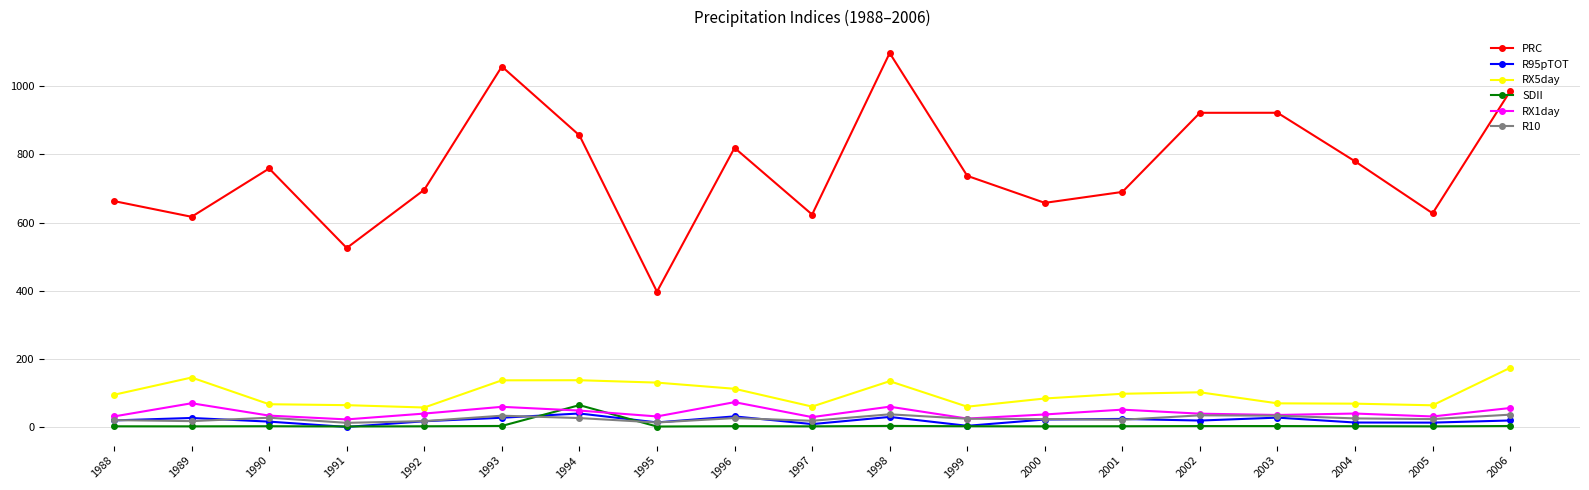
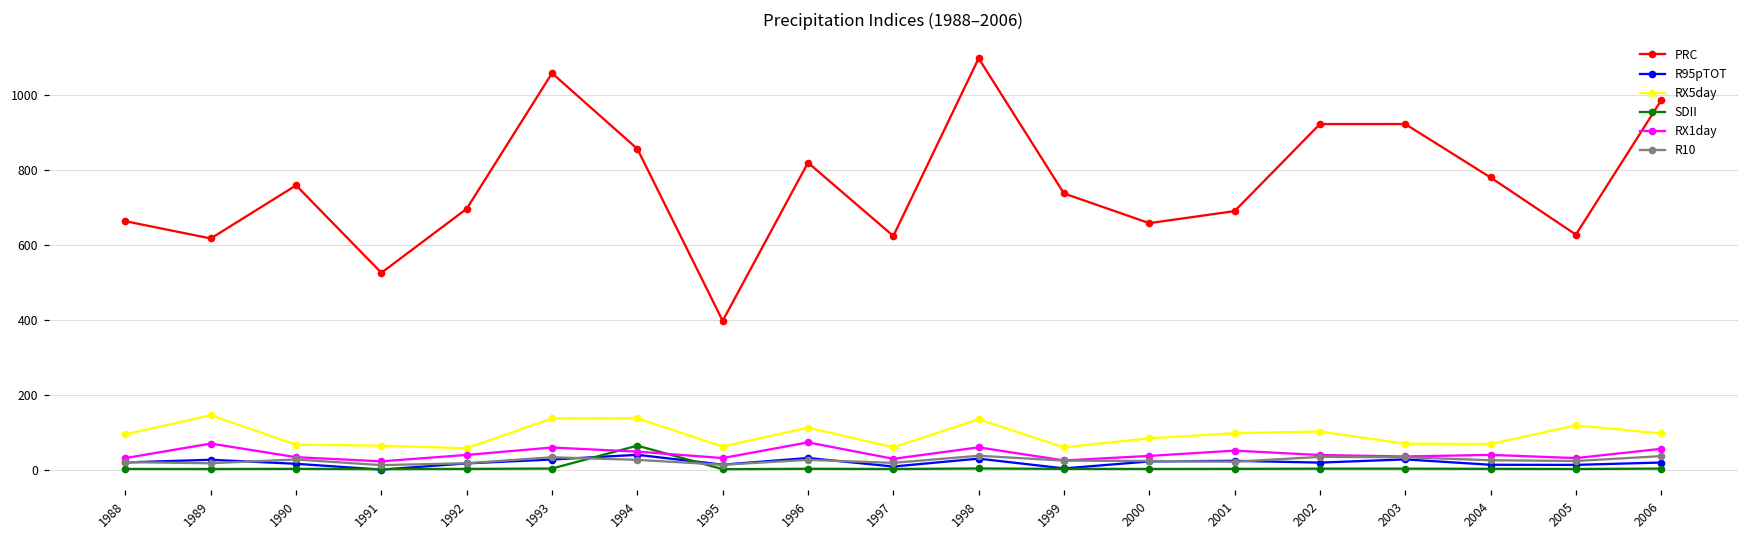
RX5day, 1995: 130 -> 60
RX5day, 2005: 60 -> 120
RX5day, 2006: 170 -> 100
